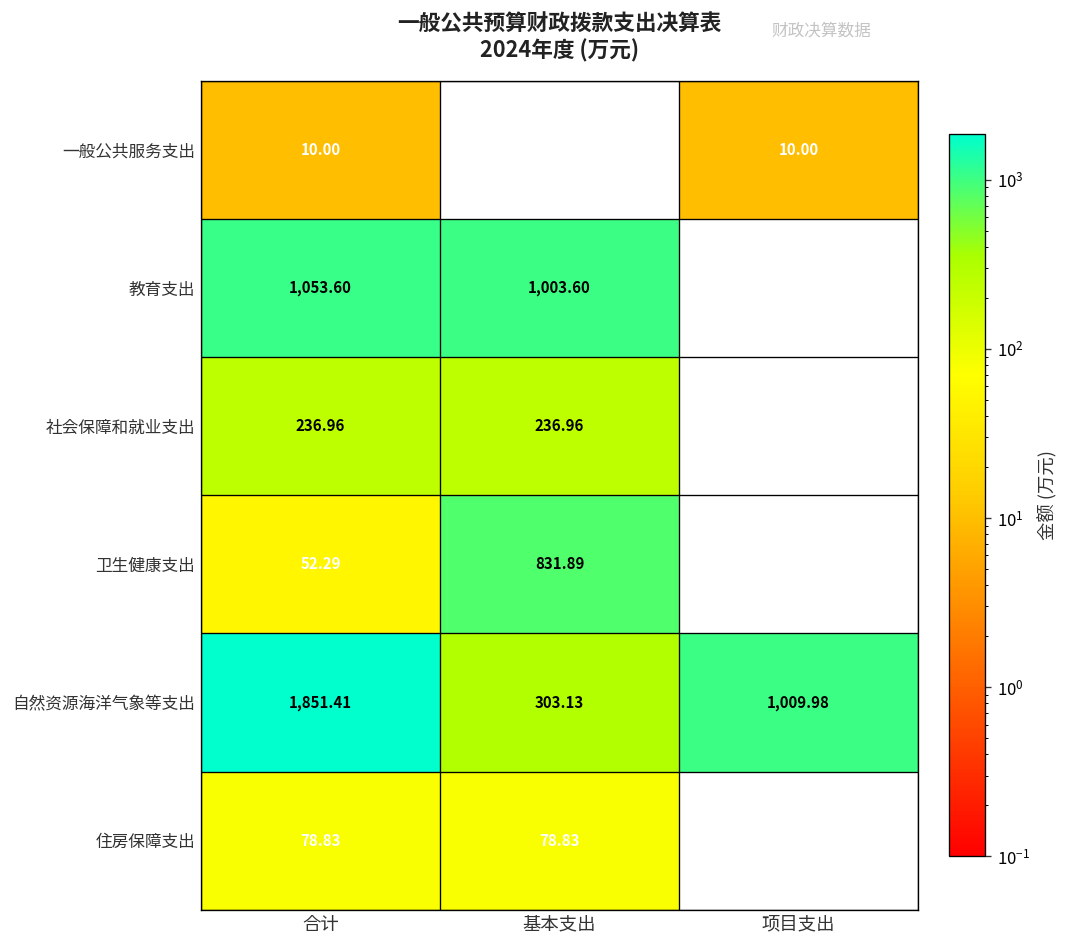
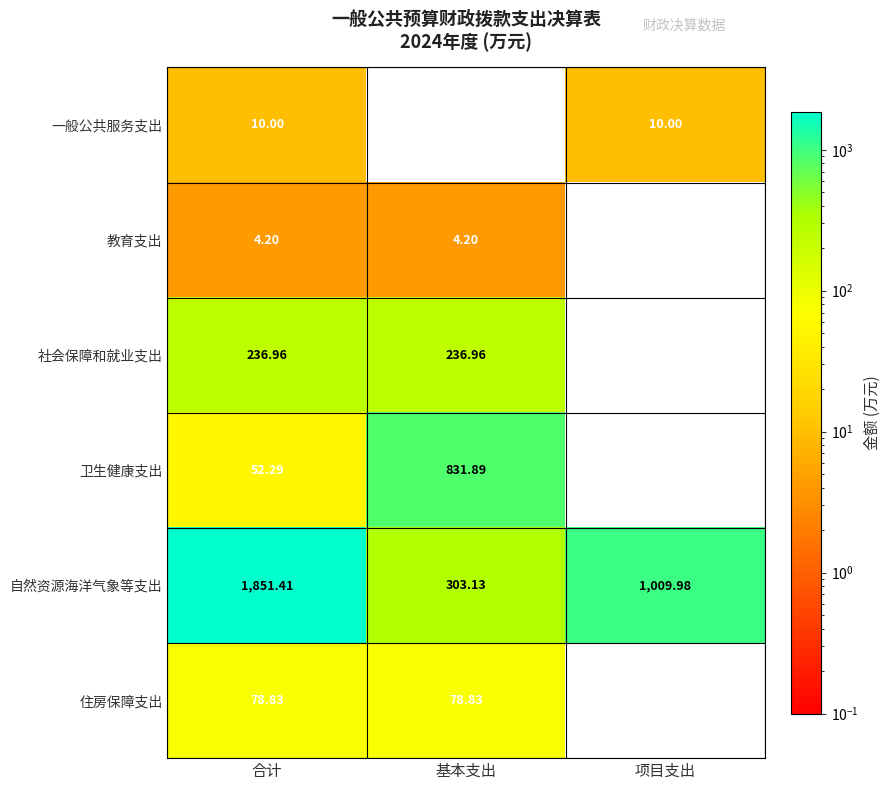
教育支出, 合计: 1,053.60 -> 4.20
教育支出, 基本支出: 1,003.60 -> 4.20
